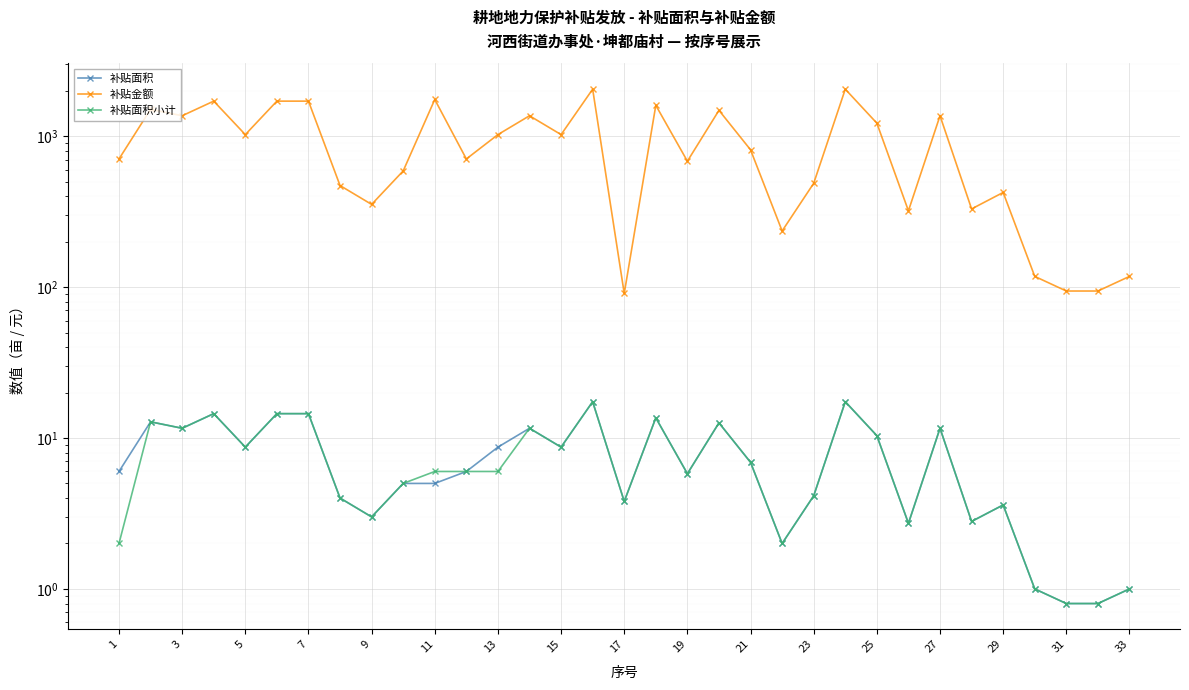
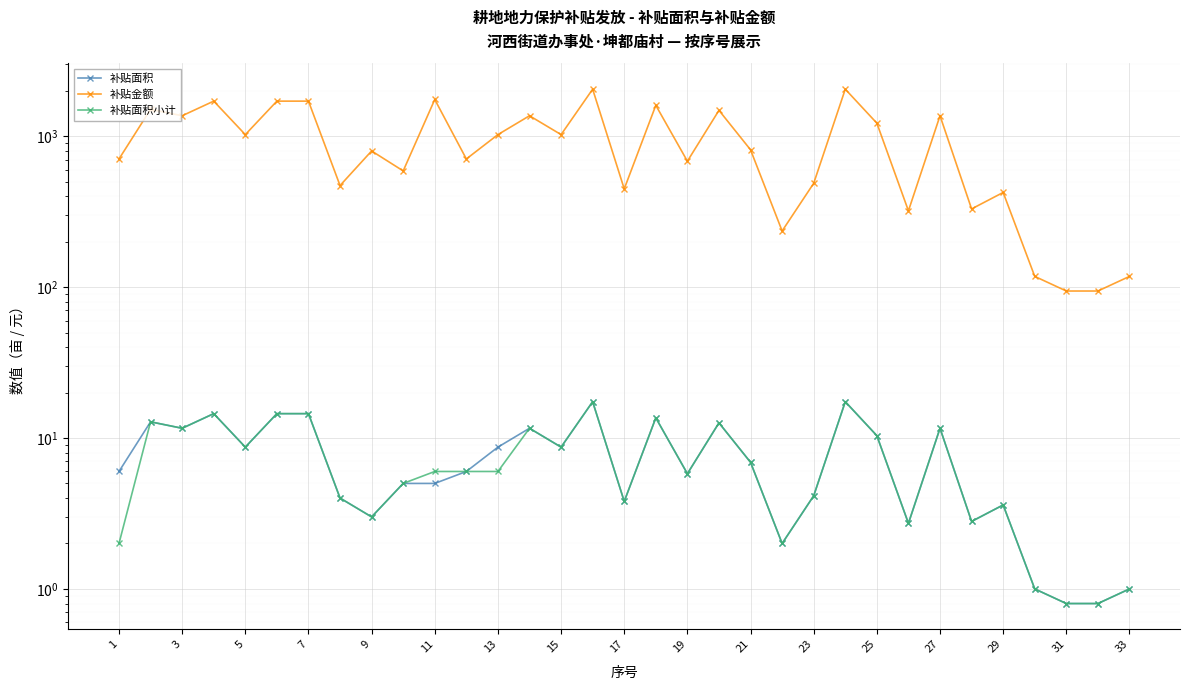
补贴金额, 9: 350 -> 800
补贴金额, 17: 90 -> 450
